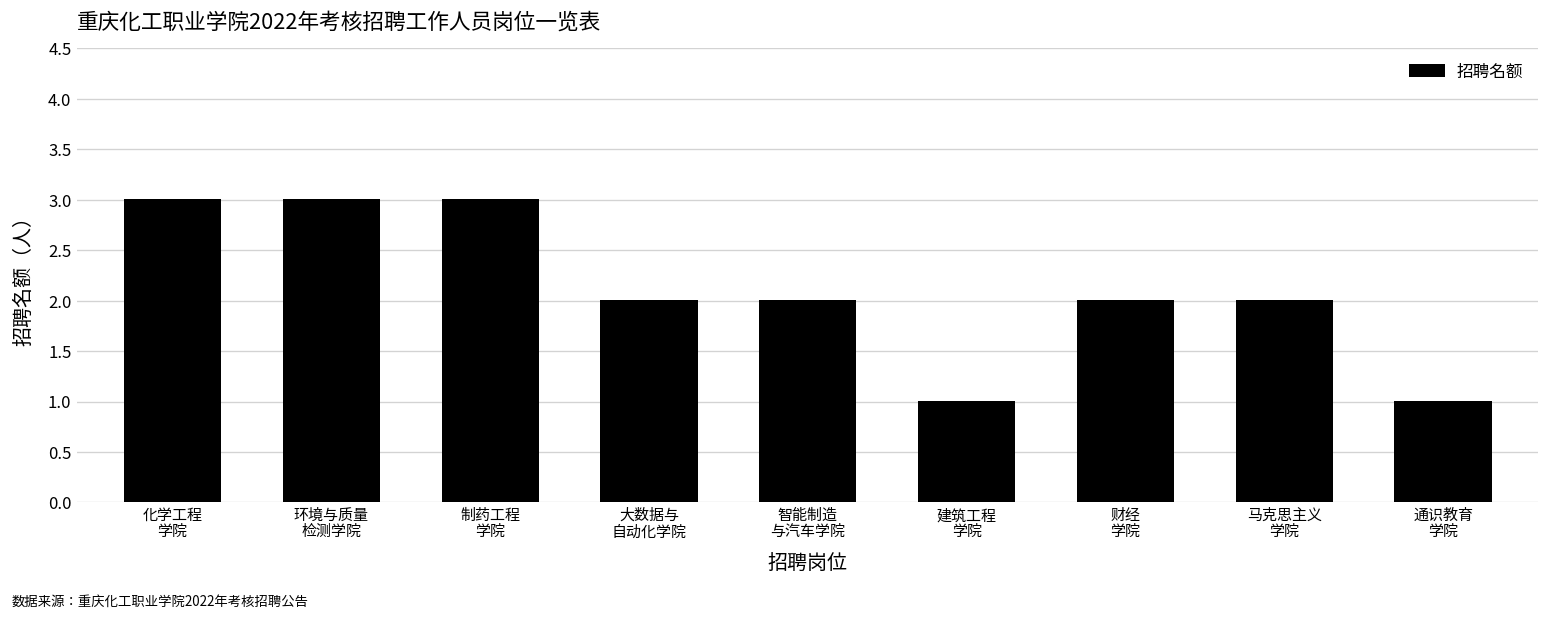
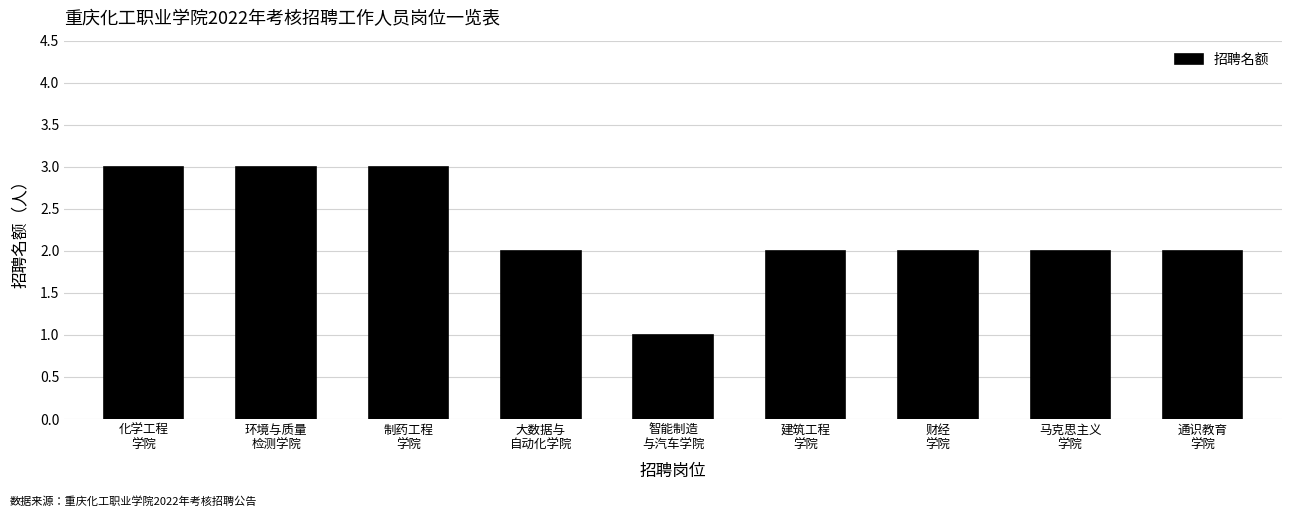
智能制造 与汽车学院: 2 -> 1
建筑工程 学院: 1 -> 2
通识教育 学院: 1 -> 2
